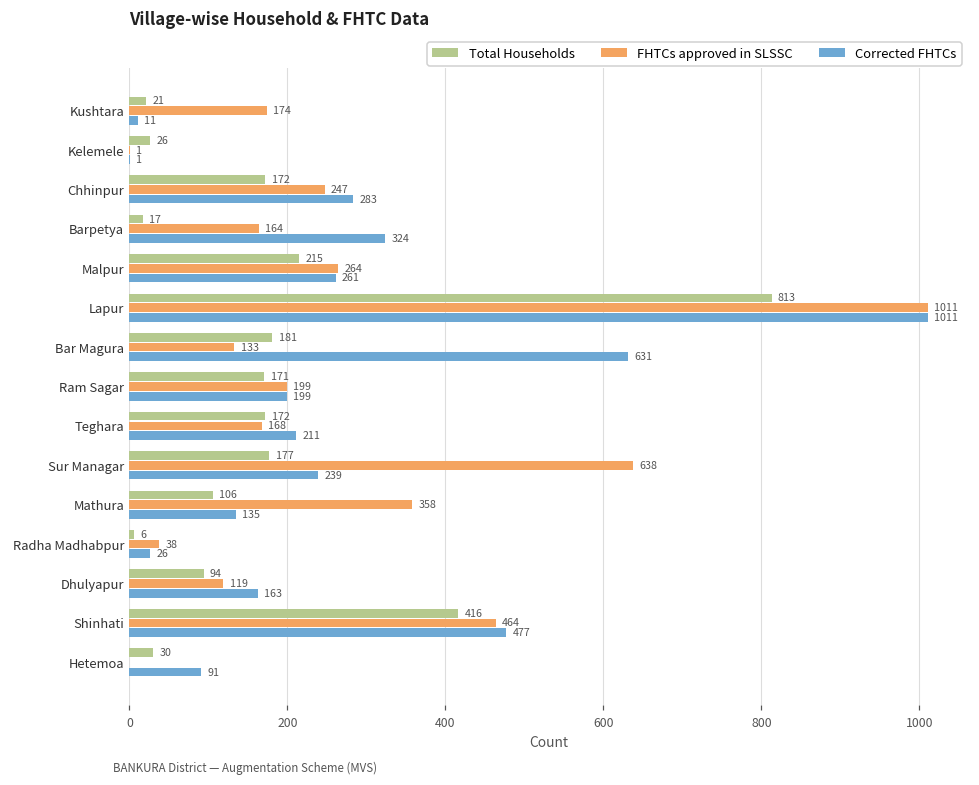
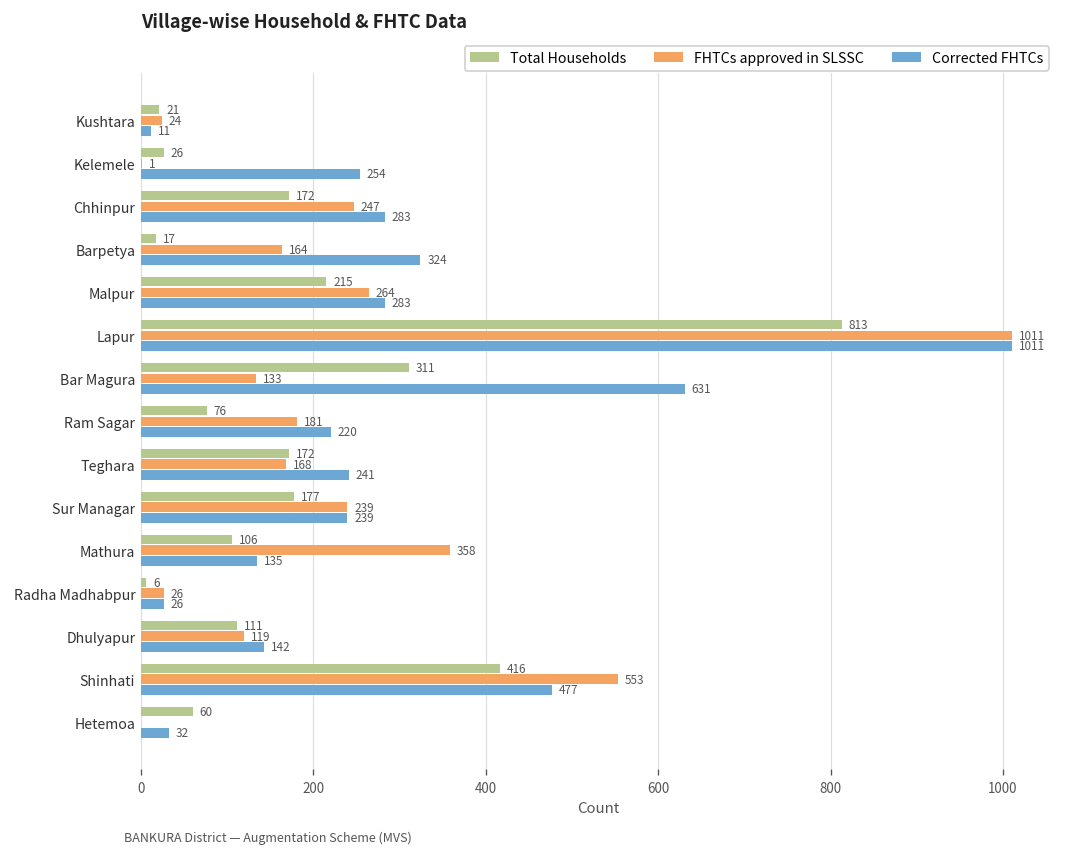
FHTCs approved in SLSSC, Kushtara: 174 -> 24
Corrected FHTCs, Kelemele: 1 -> 254
Corrected FHTCs, Malpur: 261 -> 283
Total Households, Bar Magura: 181 -> 311
Total Households, Ram Sagar: 171 -> 76
FHTCs approved in SLSSC, Ram Sagar: 199 -> 181
Corrected FHTCs, Ram Sagar: 199 -> 220
Corrected FHTCs, Teghara: 211 -> 241
FHTCs approved in SLSSC, Sur Managar: 638 -> 239
FHTCs approved in SLSSC, Radha Madhabpur: 38 -> 26
Total Households, Dhulyapur: 94 -> 111
Corrected FHTCs, Dhulyapur: 163 -> 142
FHTCs approved in SLSSC, Shinhati: 464 -> 553
Total Households, Hetemoa: 30 -> 60
Corrected FHTCs, Hetemoa: 91 -> 32
